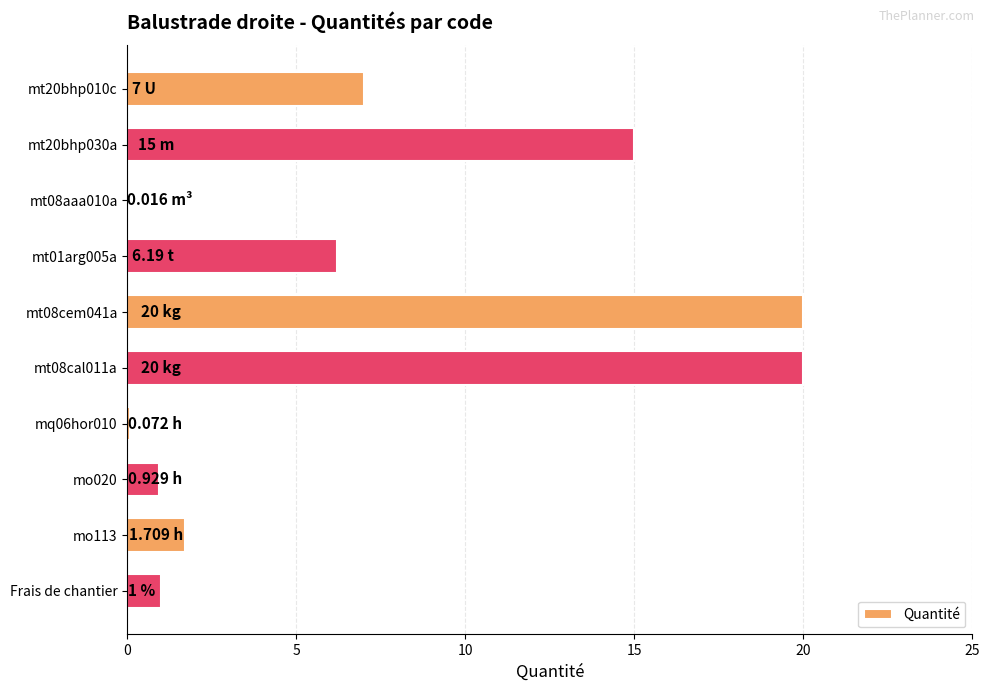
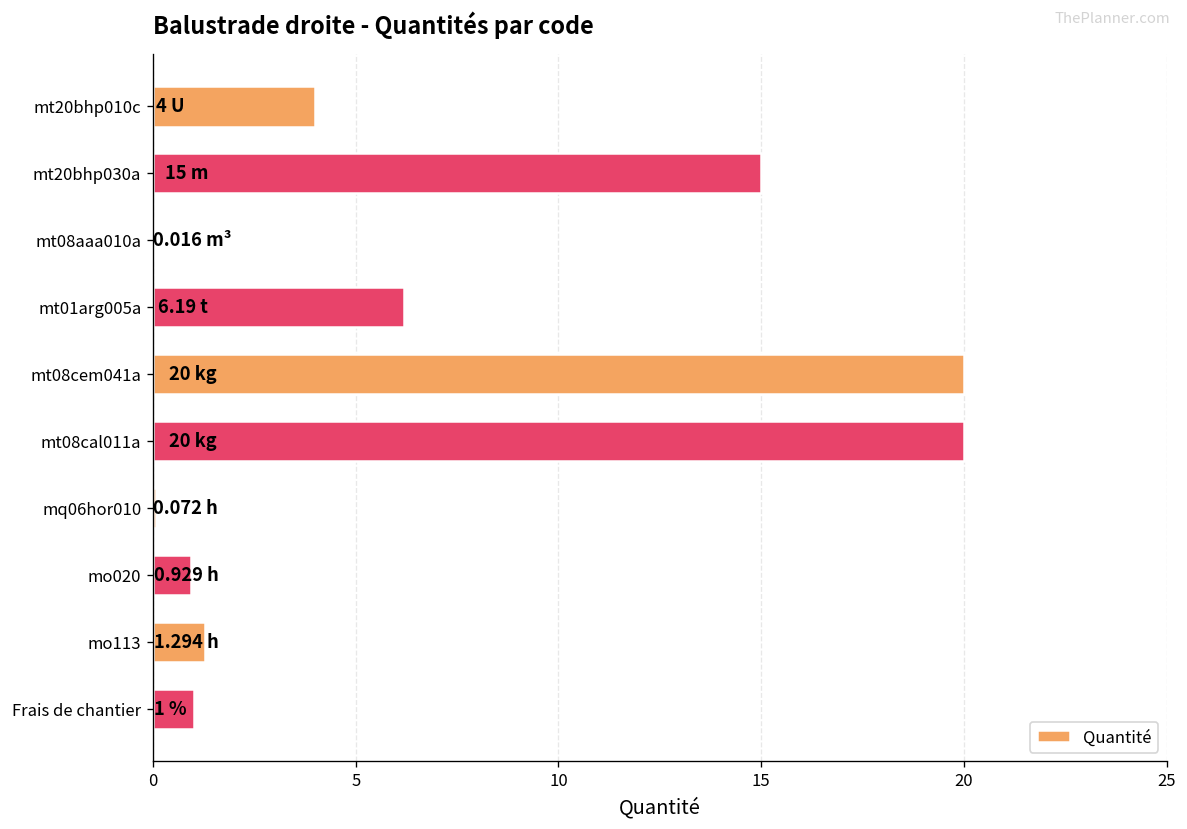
mt20bhp010c: 7 -> 4
mo113: 1.709 -> 1.294
